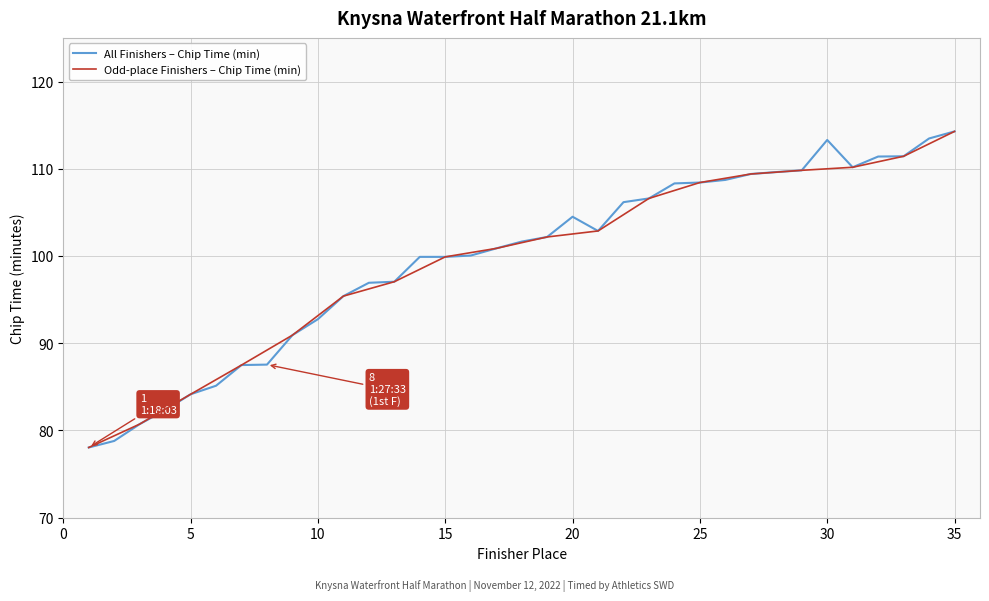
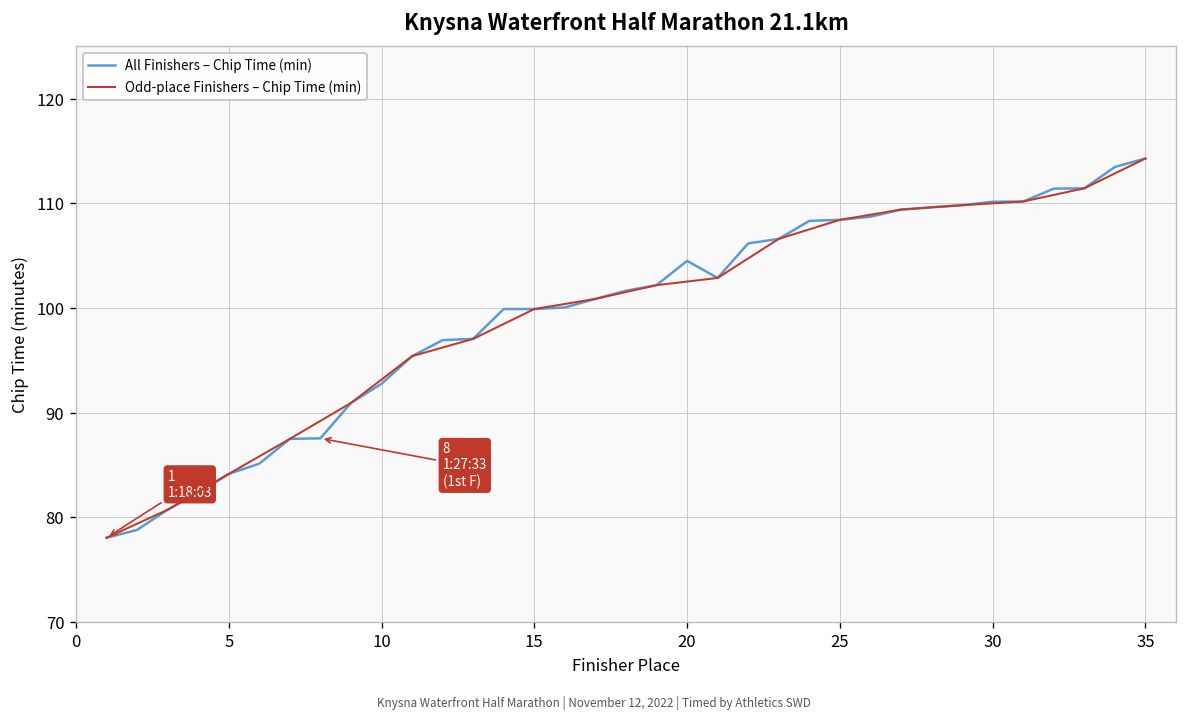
All Finishers – Chip Time (min), 30: 113 -> 110
